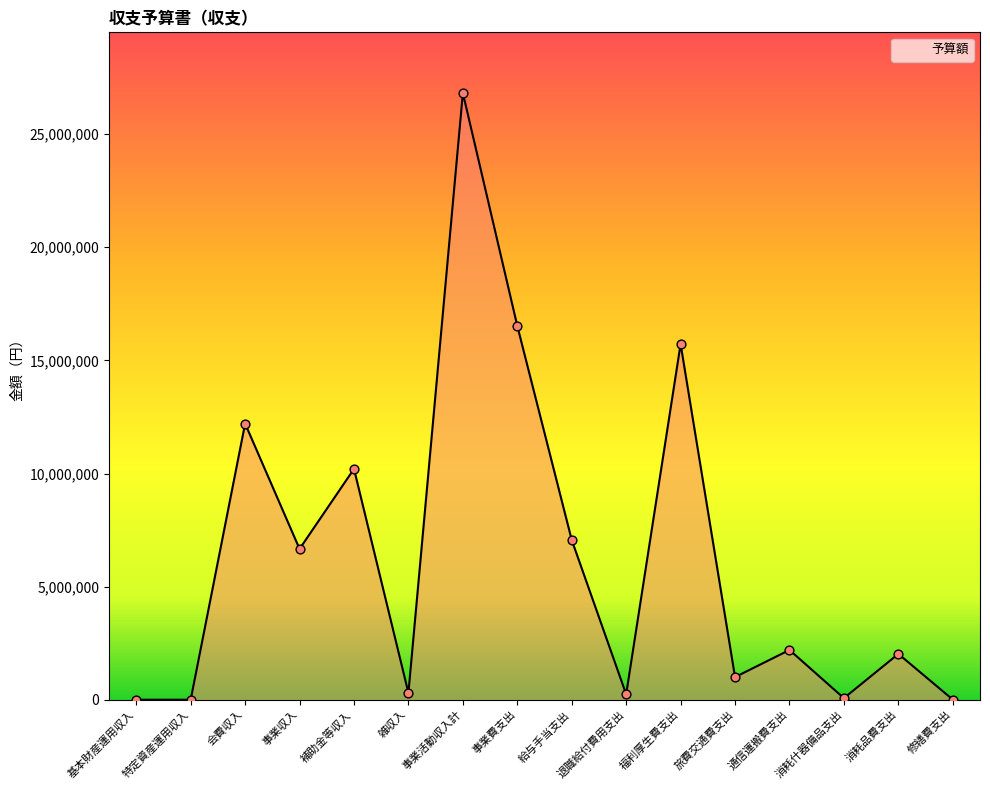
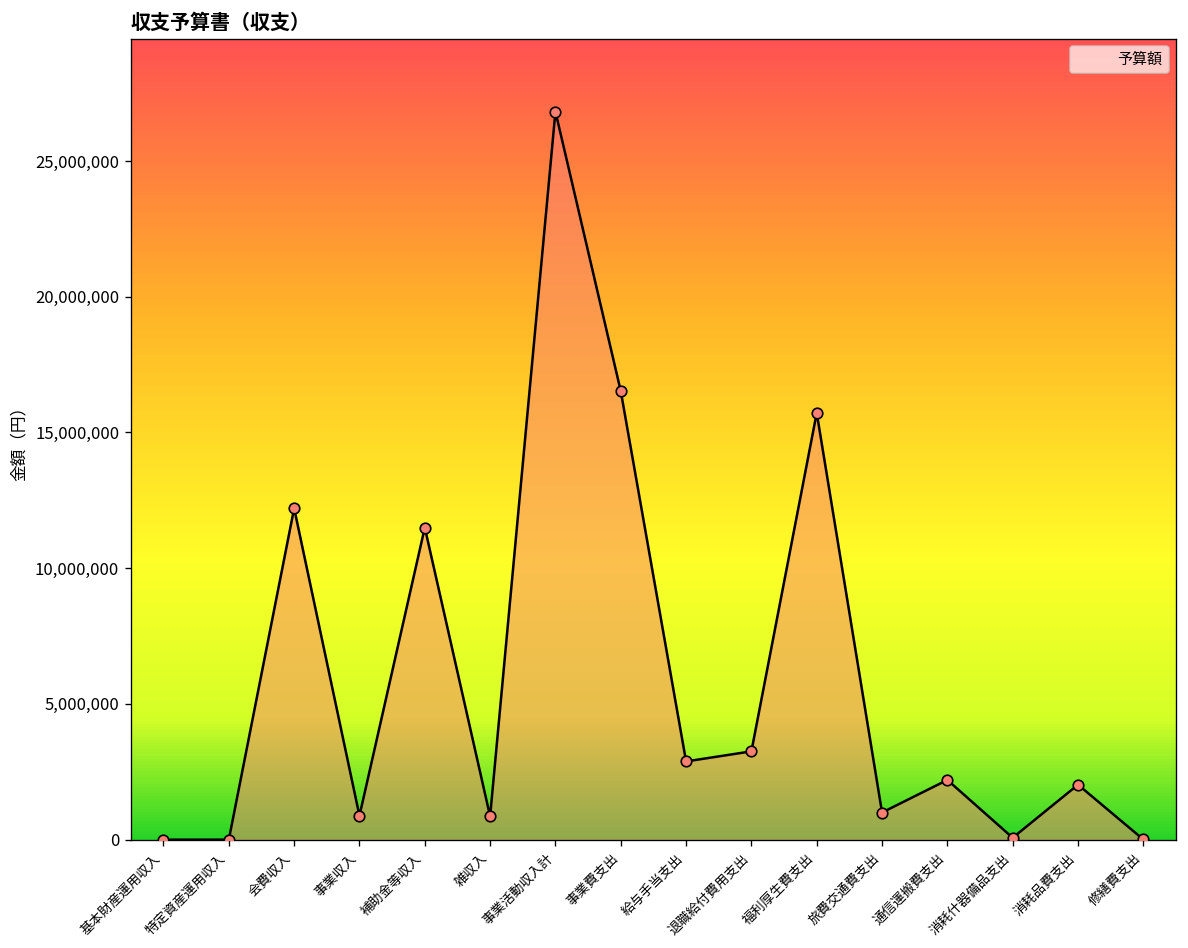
事業収入: 6,700,000 -> 900,000
補助金等収入: 10,200,000 -> 11,500,000
雑収入: 300,000 -> 900,000
給与手当支出: 7,100,000 -> 2,900,000
退職給付費用支出: 200,000 -> 3,300,000
